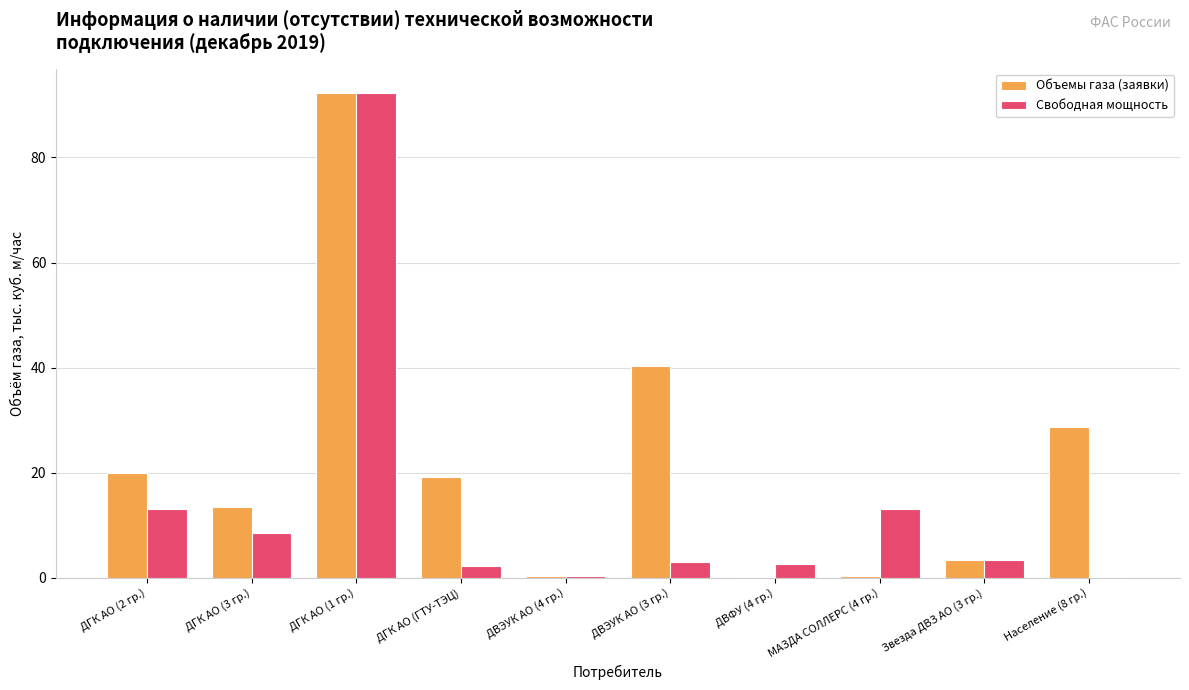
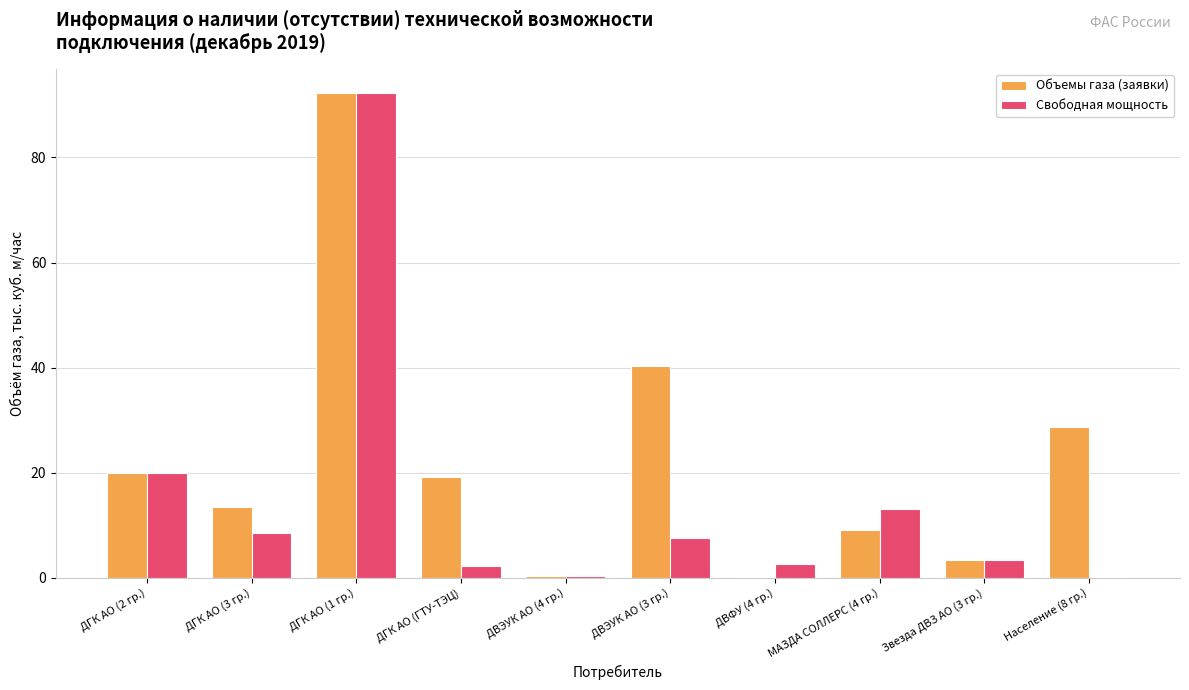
Свободная мощность, ДГК АО (2 гр.): 13 -> 20
Свободная мощность, ДВЭУК АО (3 гр.): 3 -> 7
Объемы газа (заявки), МАЗДА СОЛЛЕРС (4 гр.): 0 -> 9
